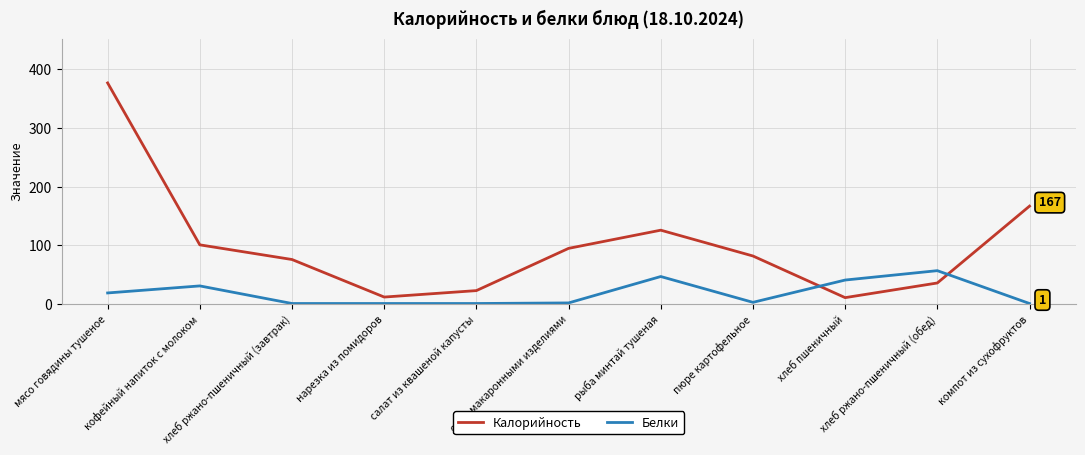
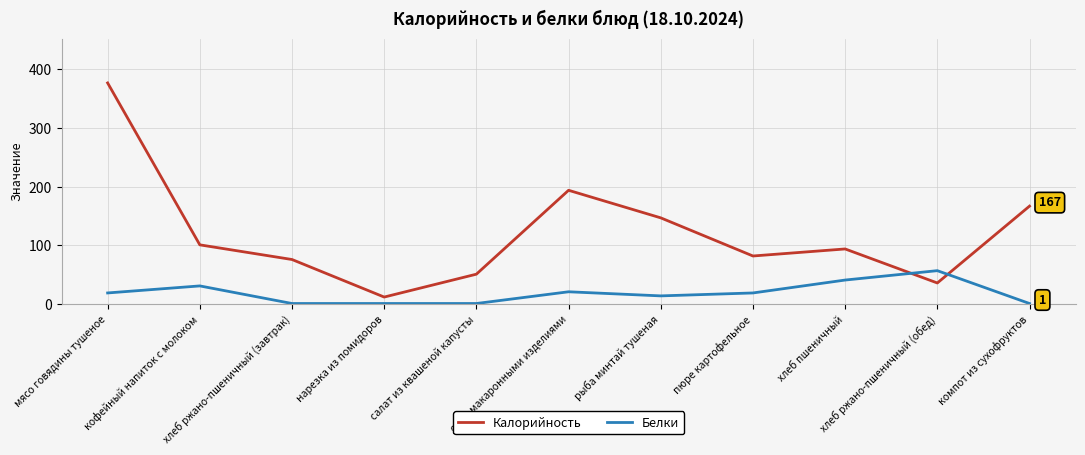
Калорийность, салат из квашеной капусты: 20 -> 50
Калорийность, суп с макаронными изделиями: 100 -> 190
Белки, суп с макаронными изделиями: 0 -> 20
Калорийность, рыба минтай тушеная: 130 -> 150
Белки, рыба минтай тушеная: 50 -> 10
Белки, пюре картофельное: 0 -> 20
Калорийность, хлеб пшеничный: 10 -> 90
